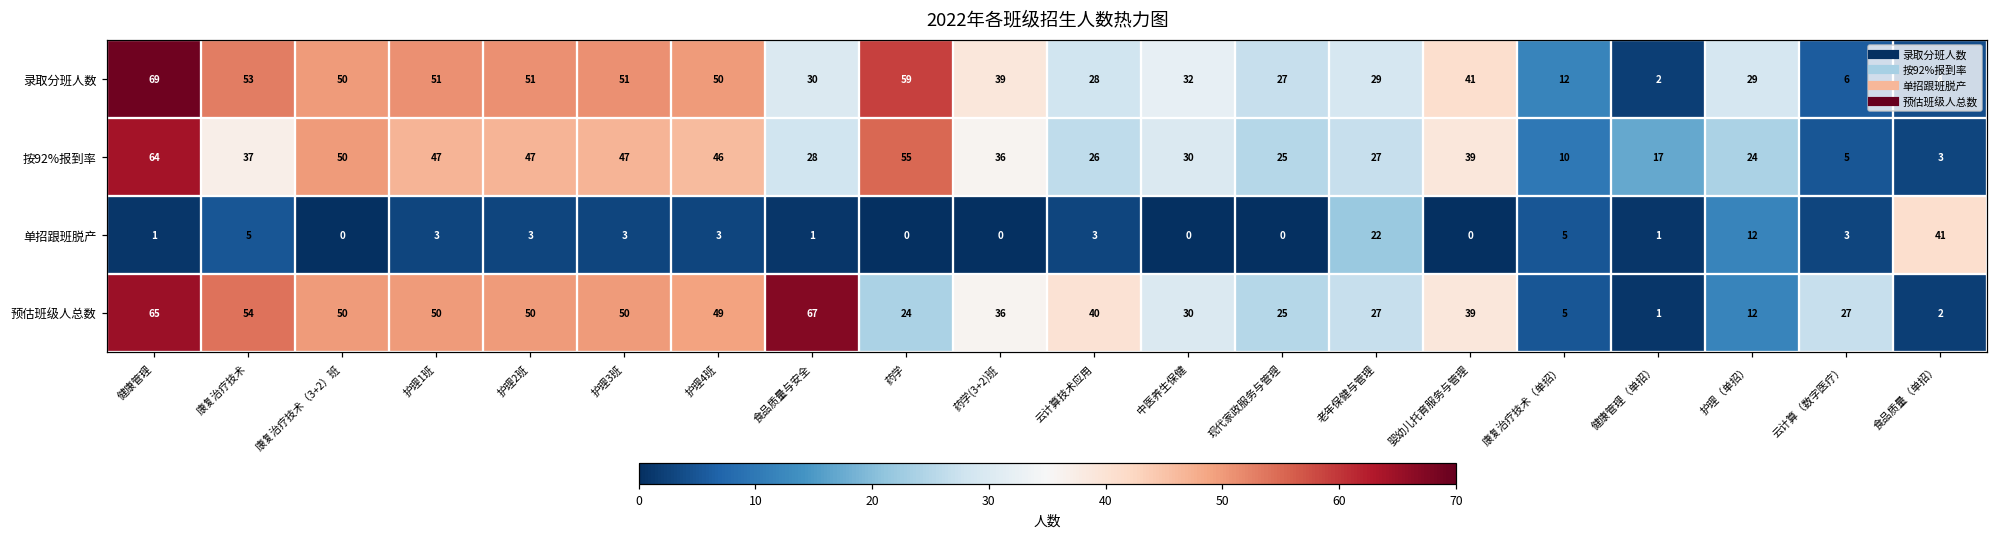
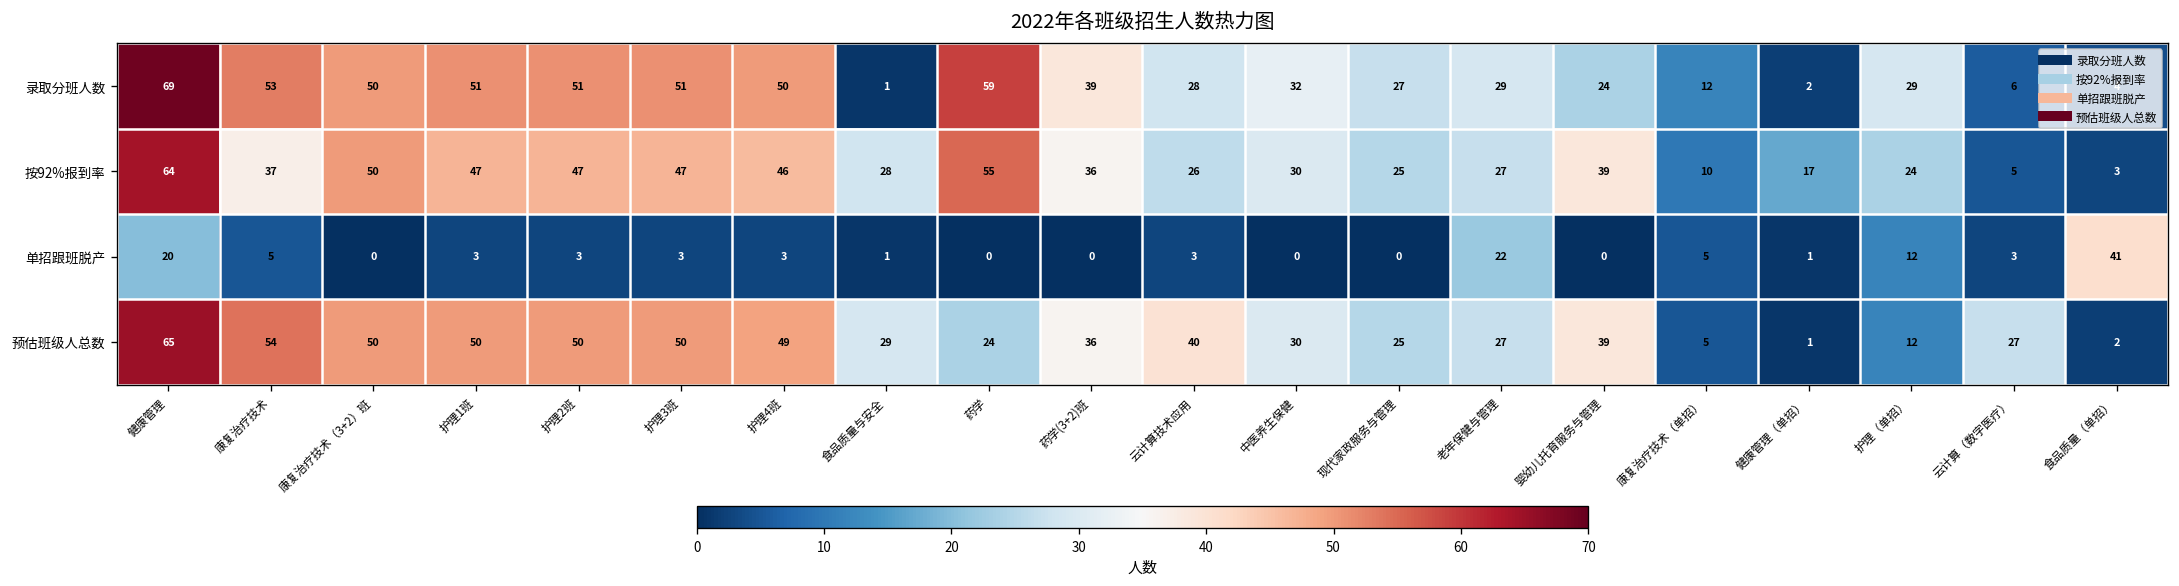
录取分班人数, 食品质量与安全: 30 -> 1
录取分班人数, 婴幼儿托育服务与管理: 41 -> 24
单招跟班脱产, 健康管理: 1 -> 20
预估班级人总数, 食品质量与安全: 67 -> 29
